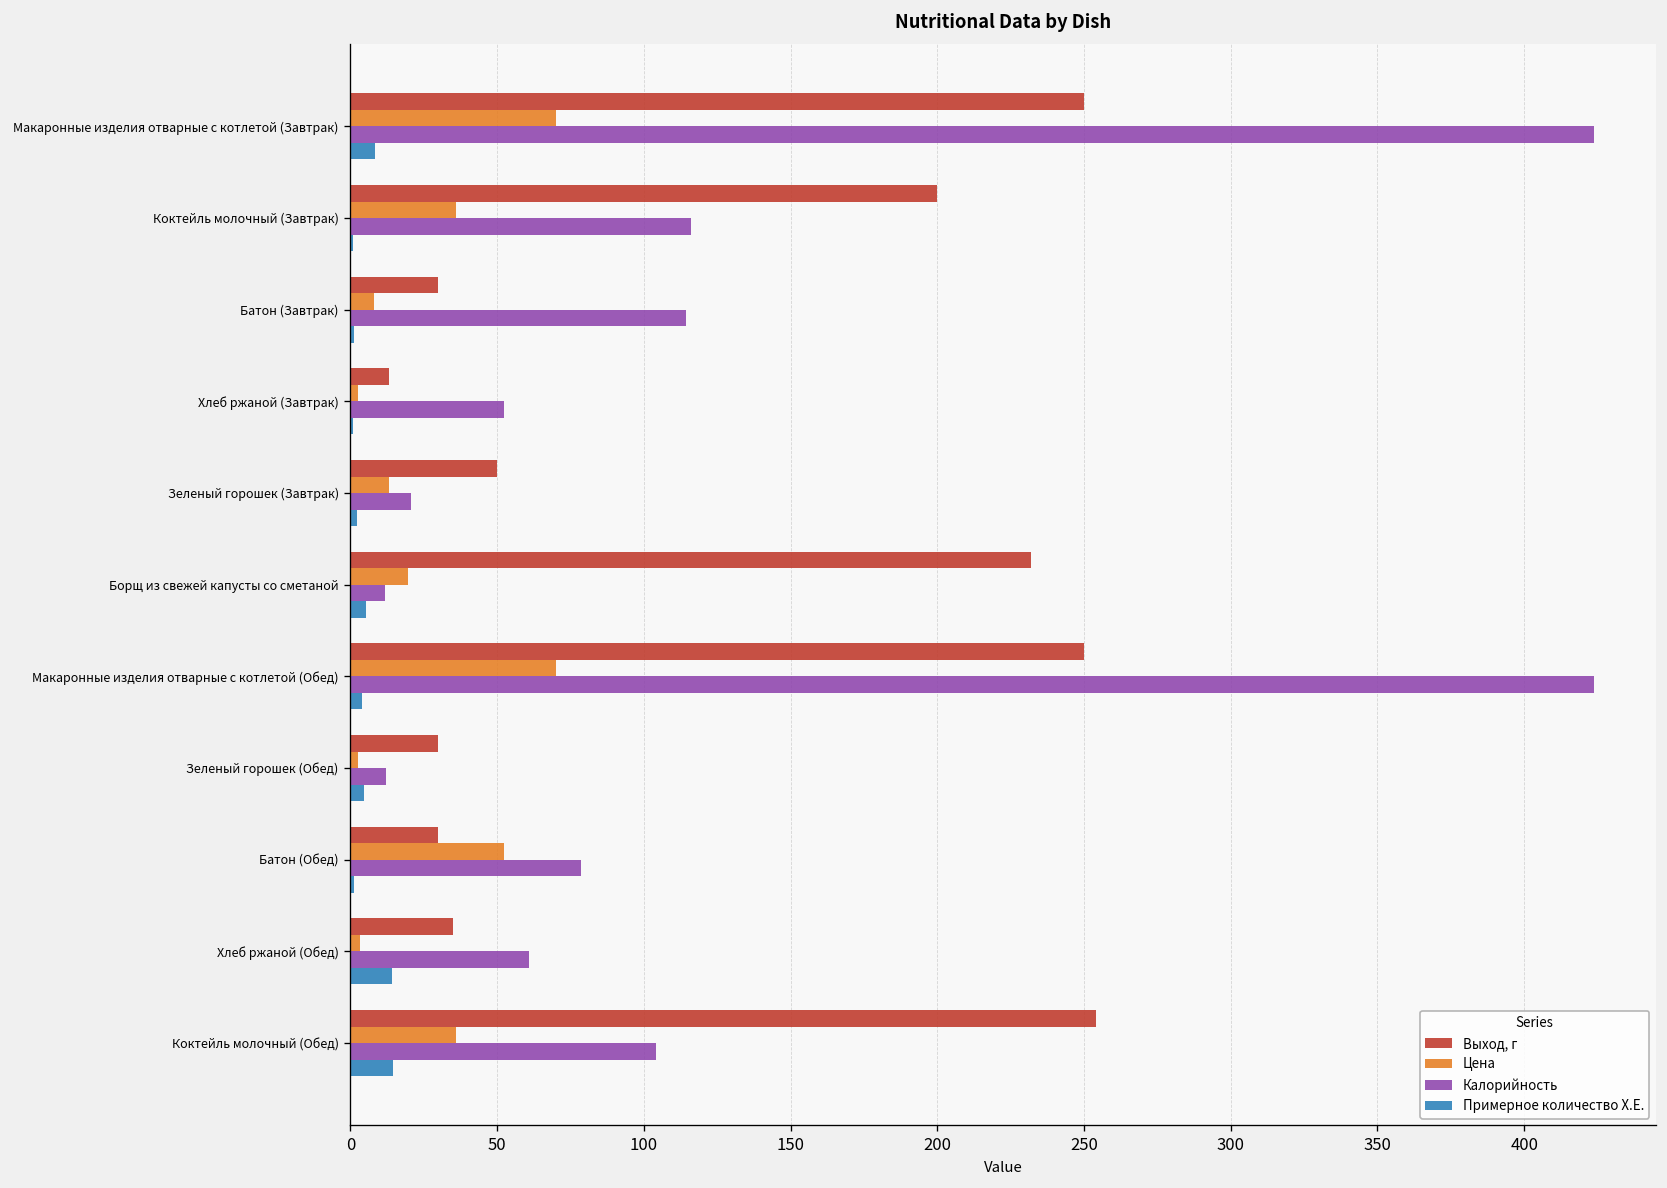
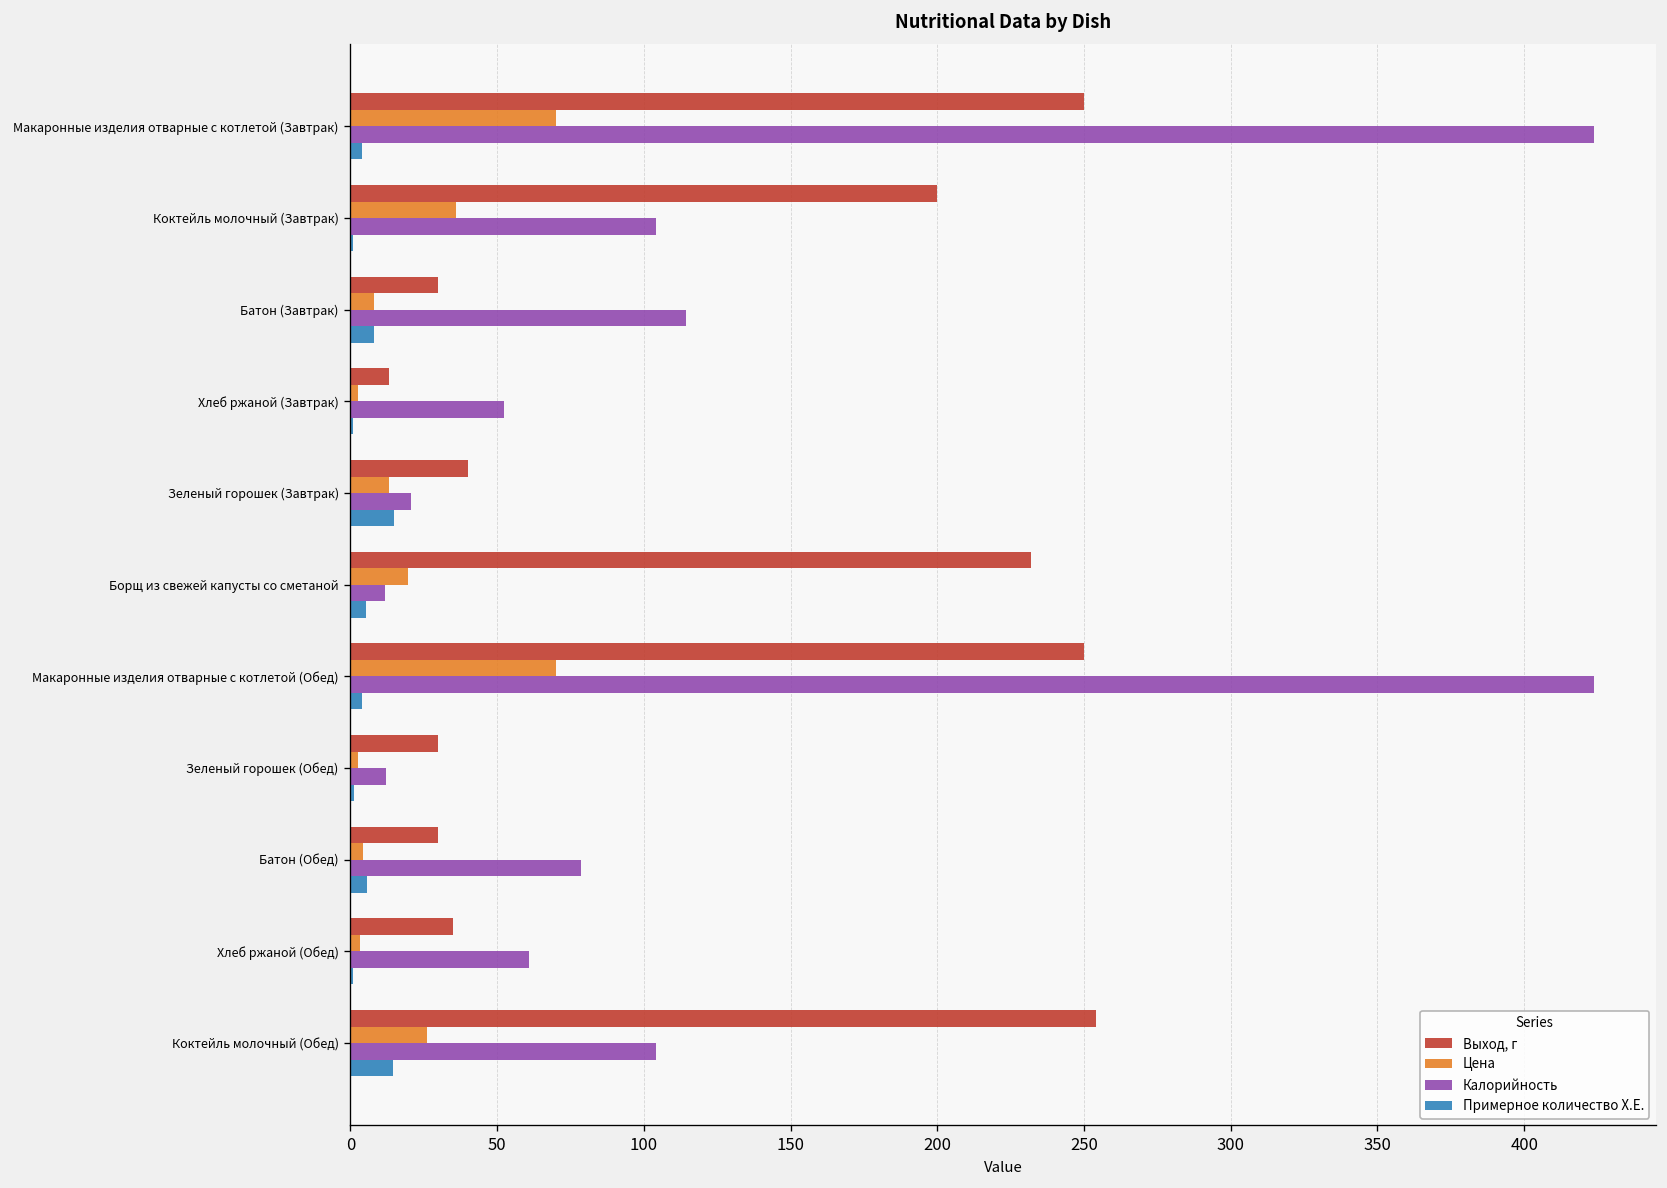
Примерное количество Х.Е., Макаронные изделия отварные с котлетой (Завтрак): 8 -> 4
Калорийность, Коктейль молочный (Завтрак): 116 -> 104
Примерное количество Х.Е., Батон (Завтрак): 1 -> 8
Выход, г, Зеленый горошек (Завтрак): 50 -> 40
Примерное количество Х.Е., Зеленый горошек (Завтрак): 2 -> 15
Примерное количество Х.Е., Зеленый горошек (Обед): 5 -> 1
Цена, Батон (Обед): 52 -> 4
Примерное количество Х.Е., Батон (Обед): 1 -> 6
Примерное количество Х.Е., Хлеб ржаной (Обед): 14 -> 1
Цена, Коктейль молочный (Обед): 36 -> 26
